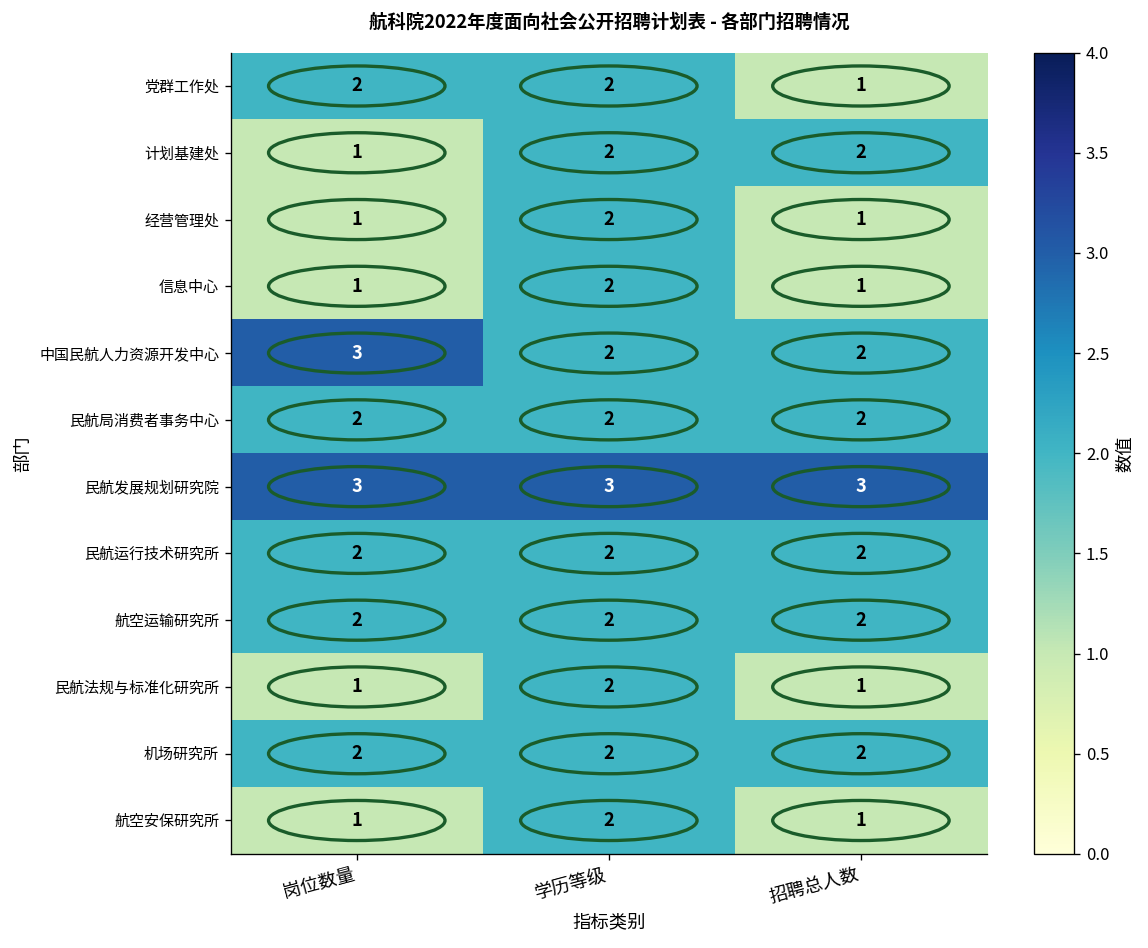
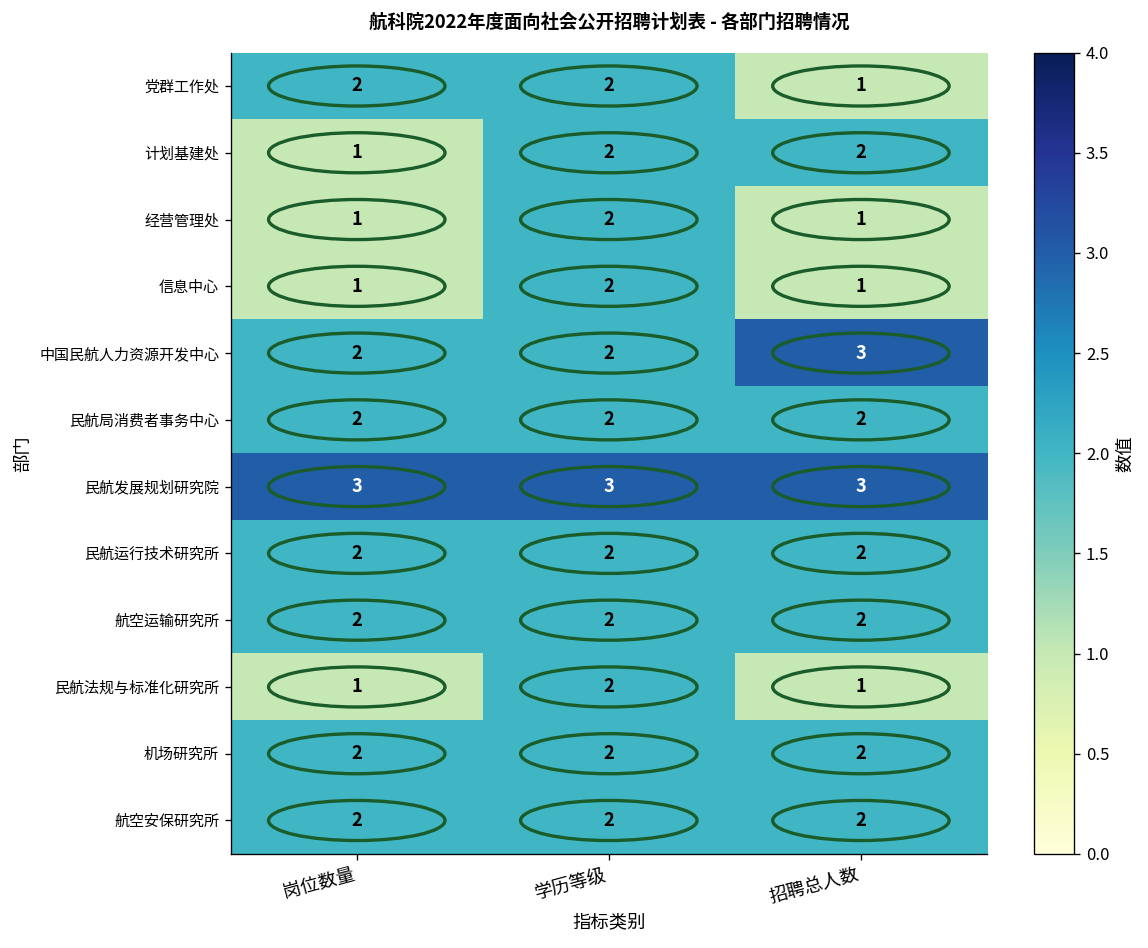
中国民航人力资源开发中心, 岗位数量: 3 -> 2
中国民航人力资源开发中心, 招聘总人数: 2 -> 3
航空安保研究所, 岗位数量: 1 -> 2
航空安保研究所, 招聘总人数: 1 -> 2
